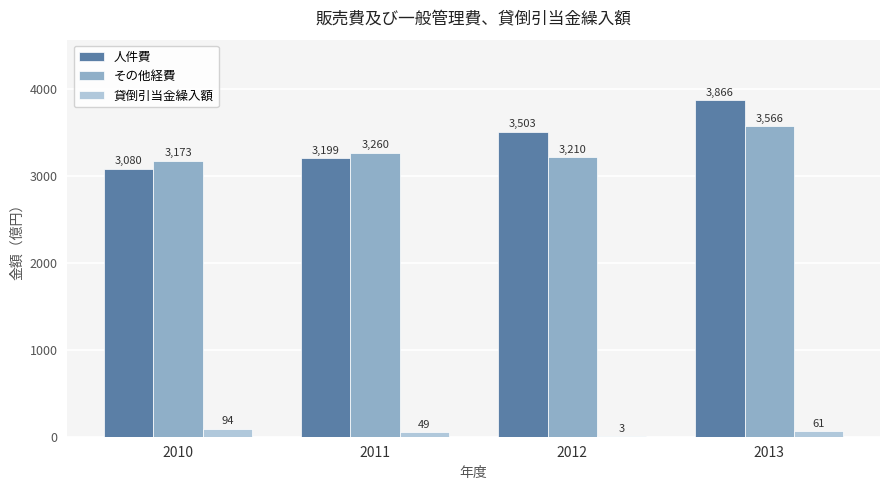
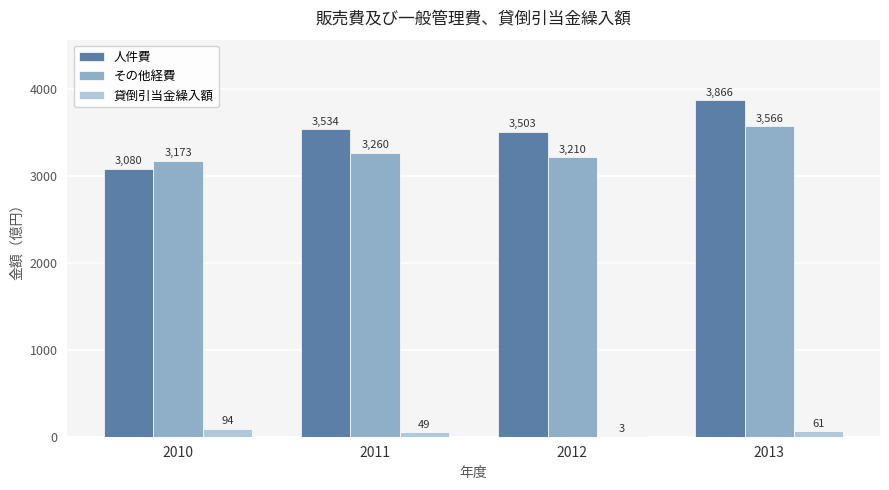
人件費, 2011: 3,199 -> 3,534
